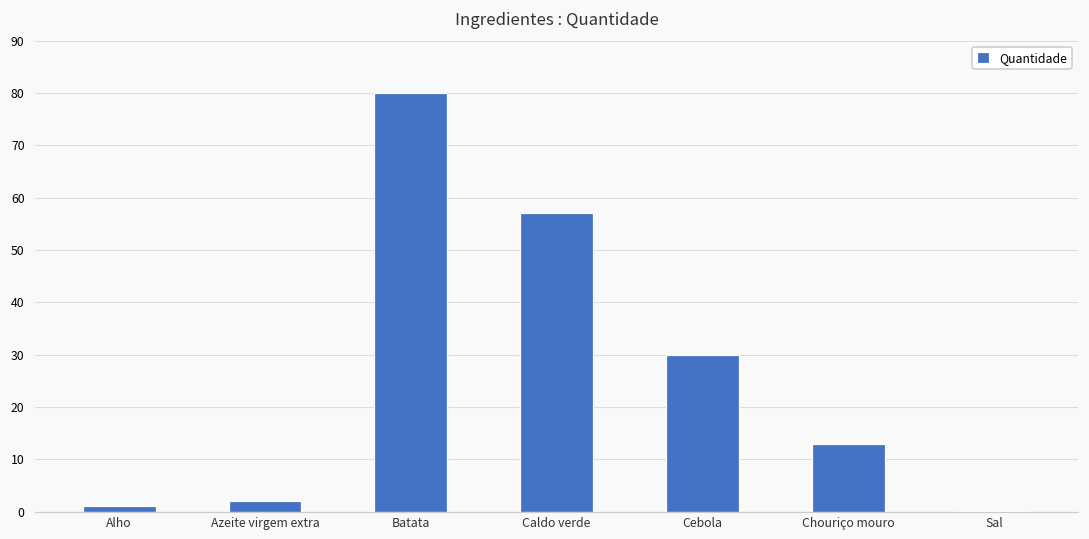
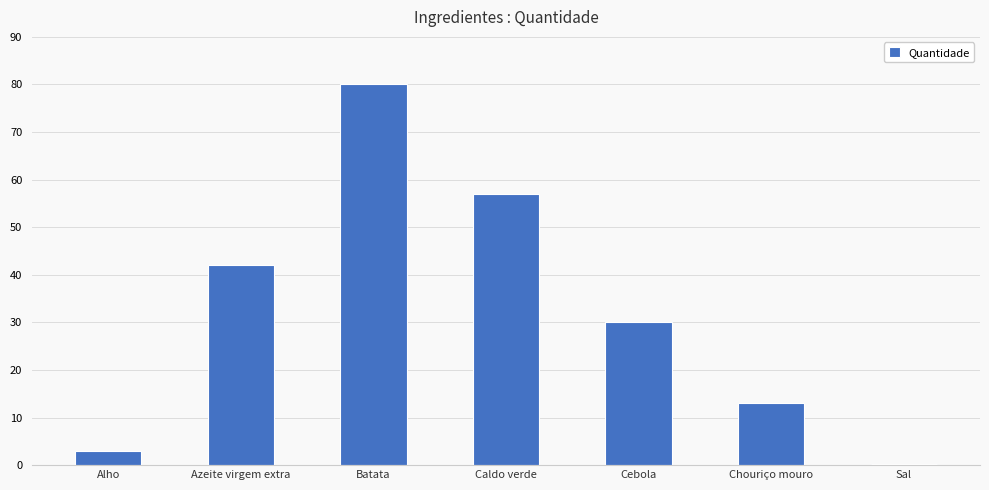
Alho: 1 -> 3
Azeite virgem extra: 2 -> 42
